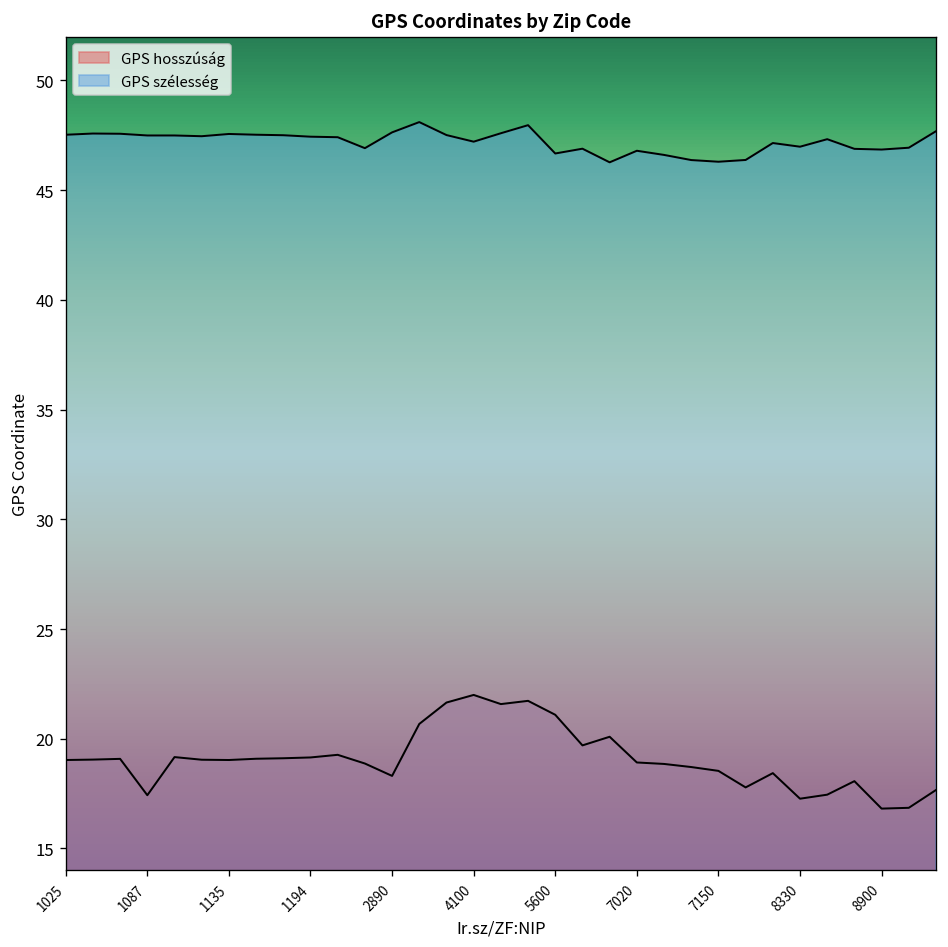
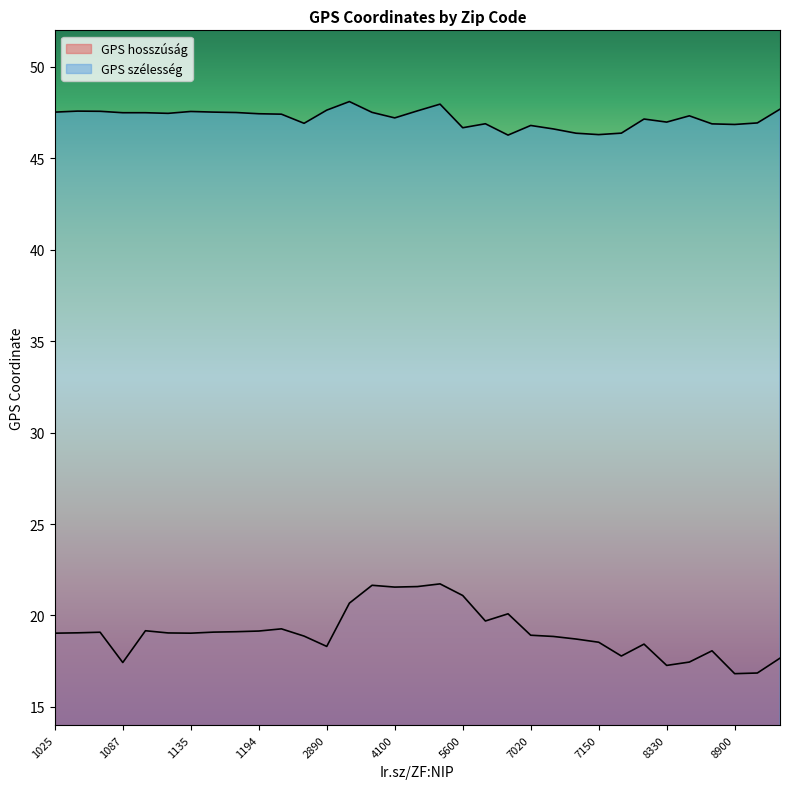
GPS hosszúság, 4100: 22.0 -> 21.6
